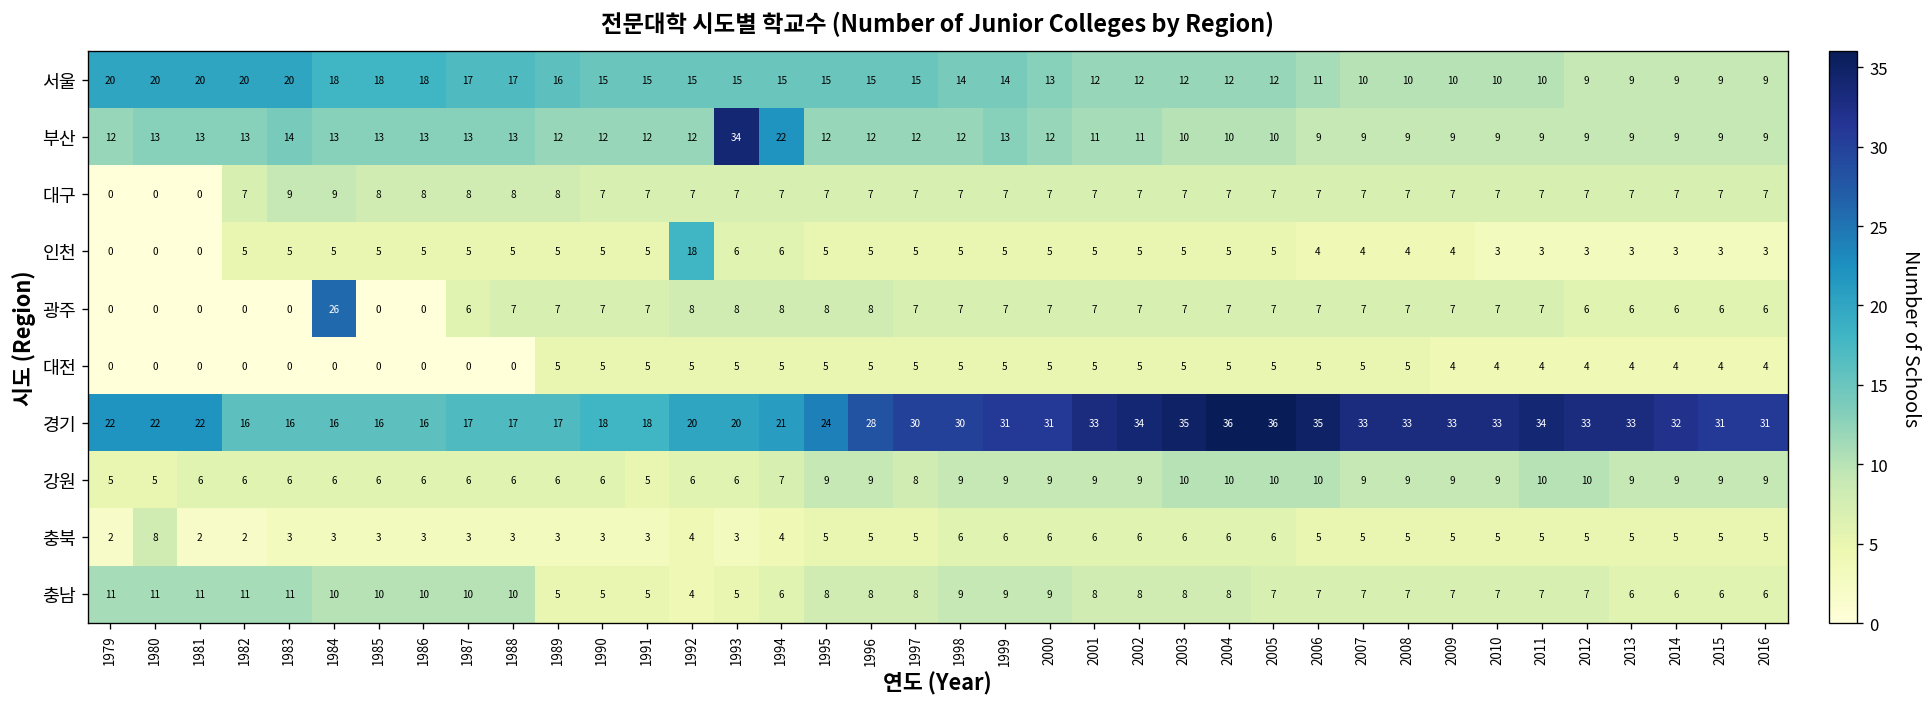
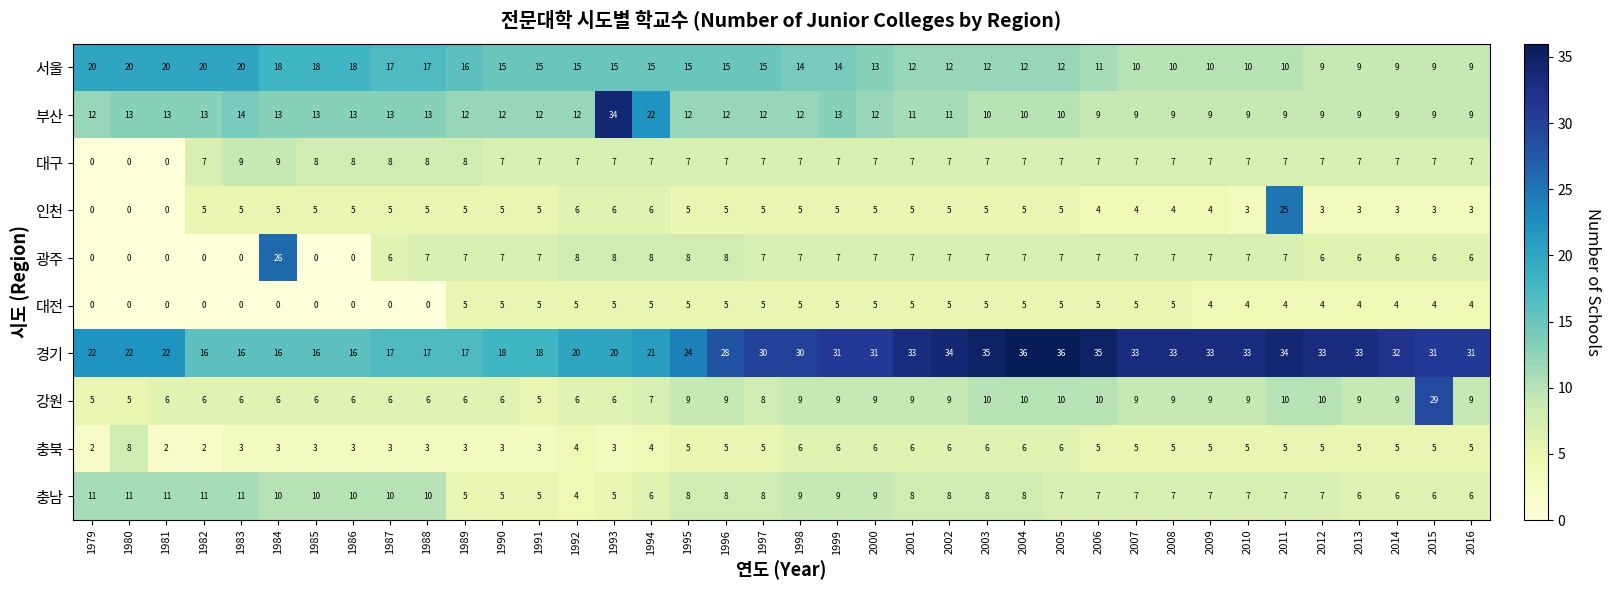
인천, 1992: 18 -> 6
인천, 2011: 3 -> 25
강원, 2015: 9 -> 29
